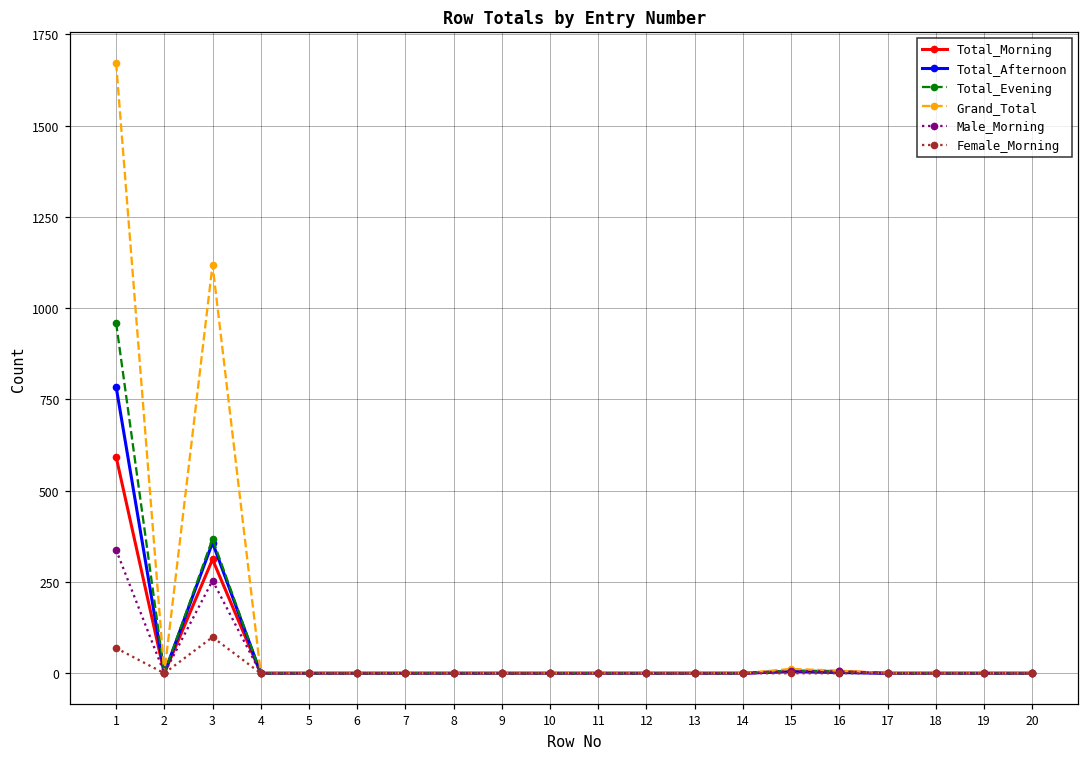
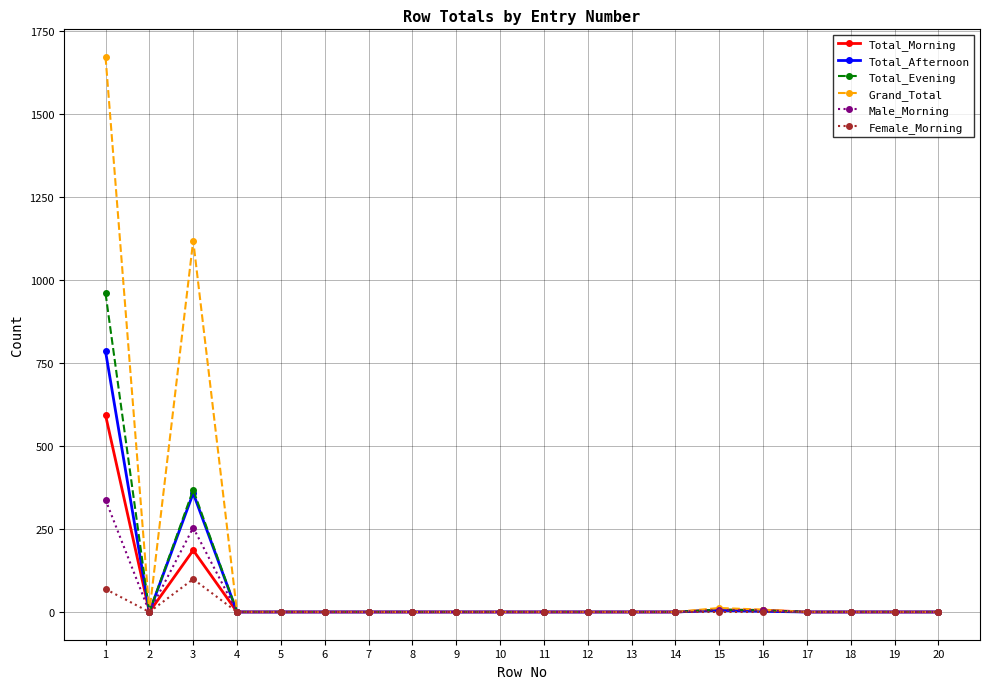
Total_Morning, 3: 310 -> 190
